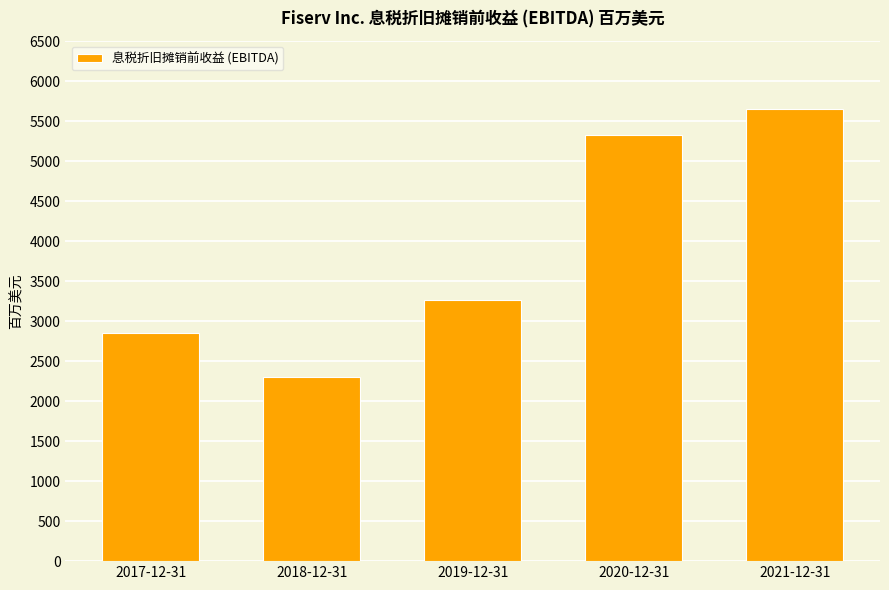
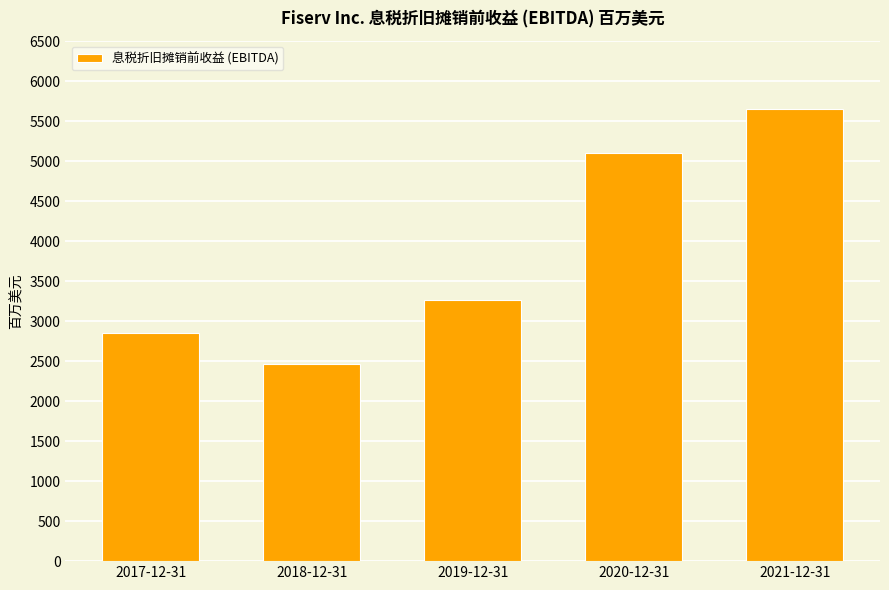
2018-12-31: 2300 -> 2500
2020-12-31: 5300 -> 5100
